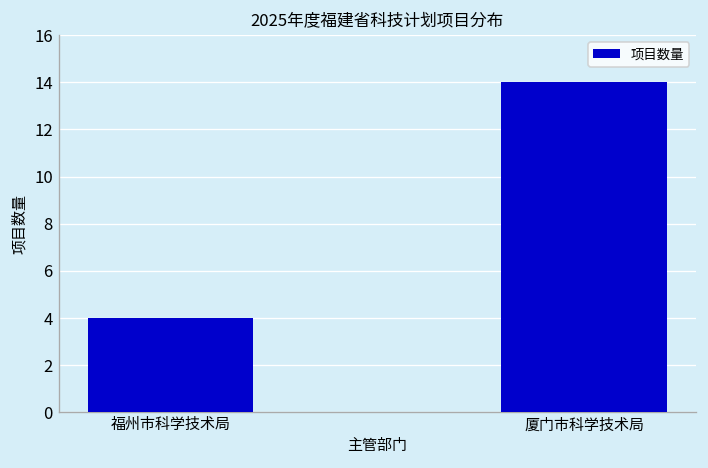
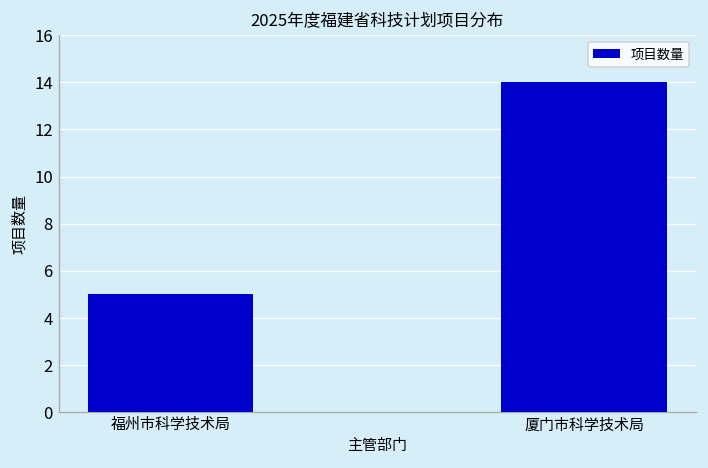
福州市科学技术局: 4 -> 5
